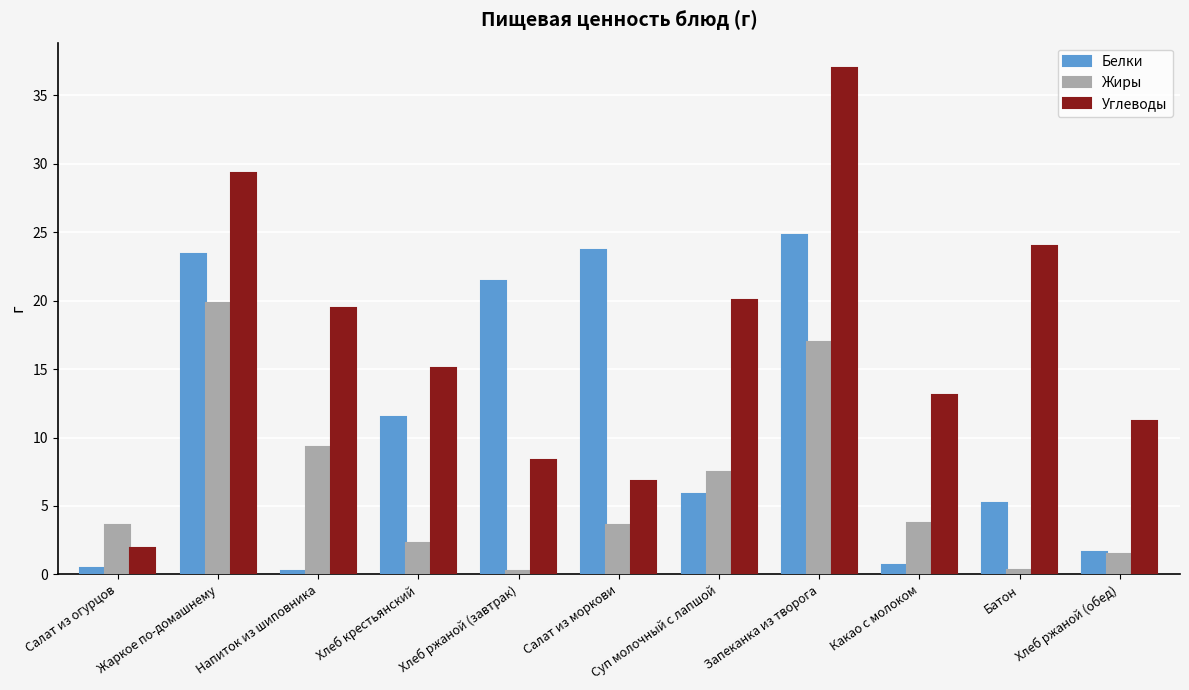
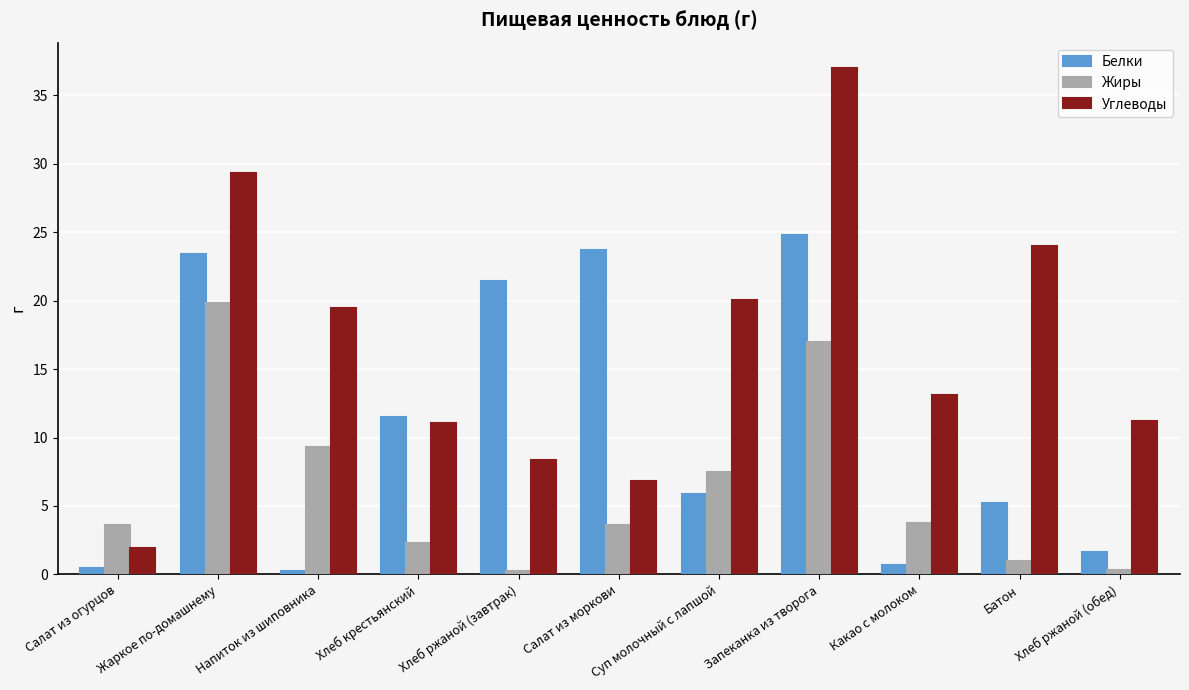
Углеводы, Хлеб крестьянский: 15.1 -> 11.1
Жиры, Батон: 0.3 -> 1.0
Жиры, Хлеб ржаной (обед): 1.5 -> 0.3
